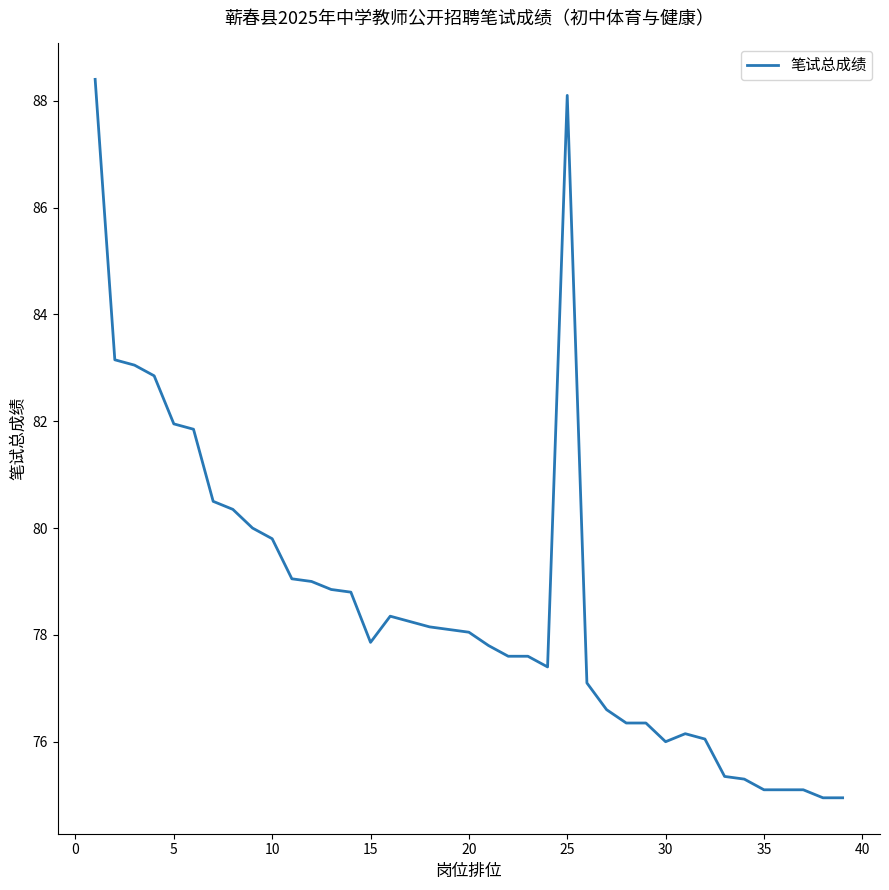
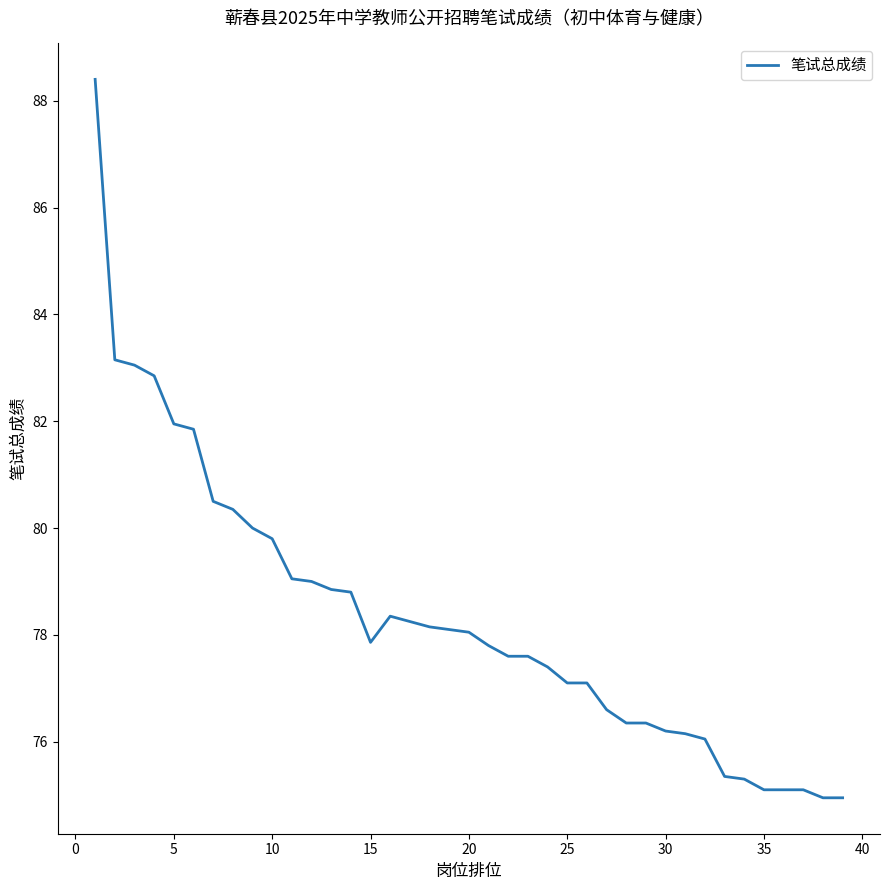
25: 88.1 -> 77.1
30: 76.0 -> 76.2
